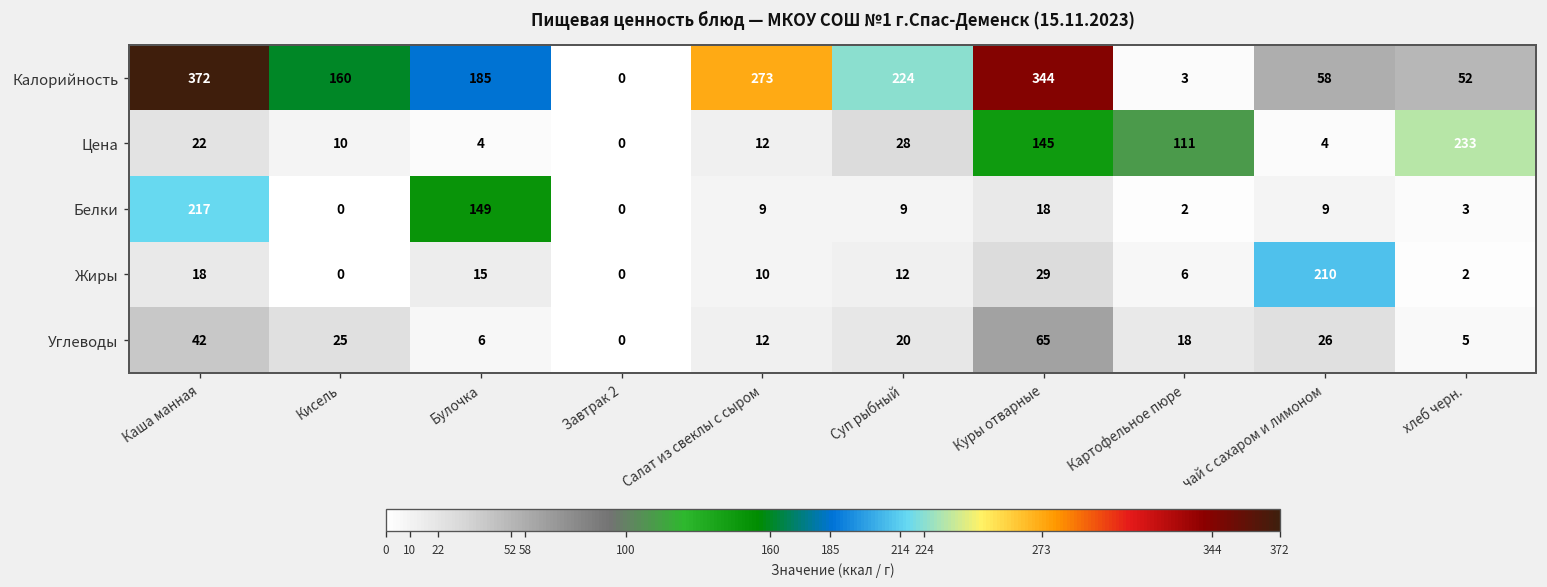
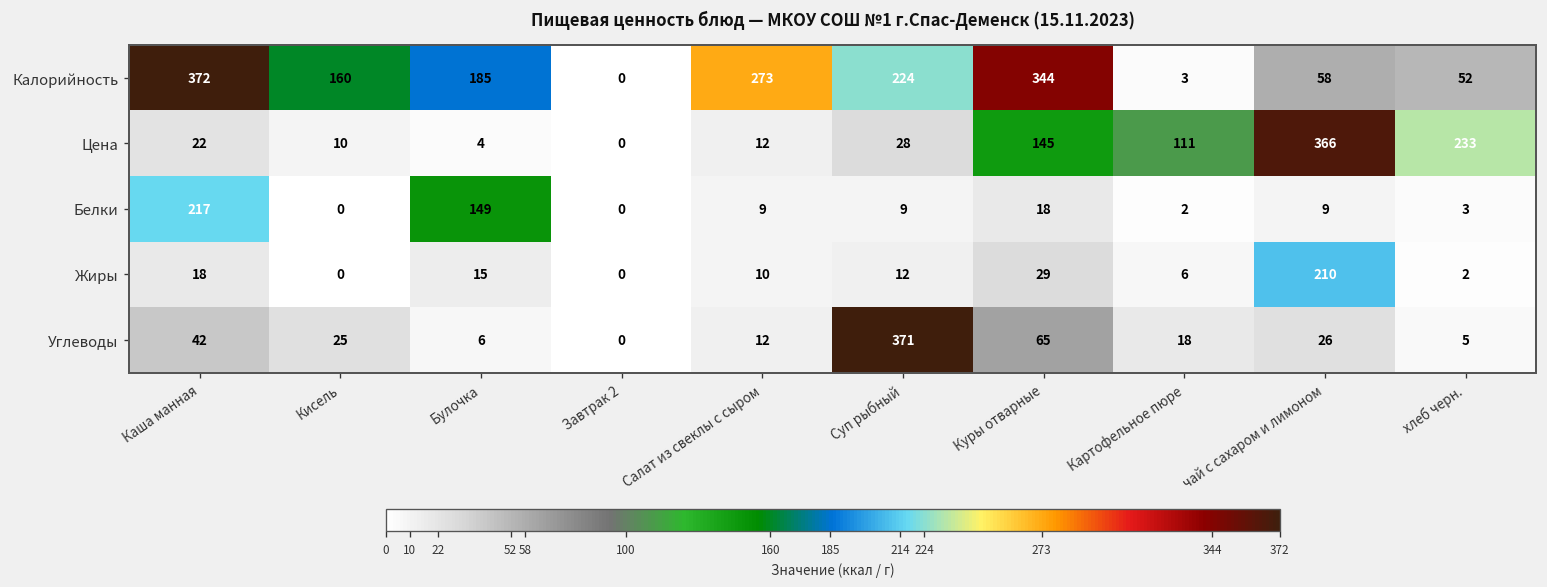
Цена, чай с сахаром и лимоном: 4 -> 366
Углеводы, Суп рыбный: 20 -> 371
